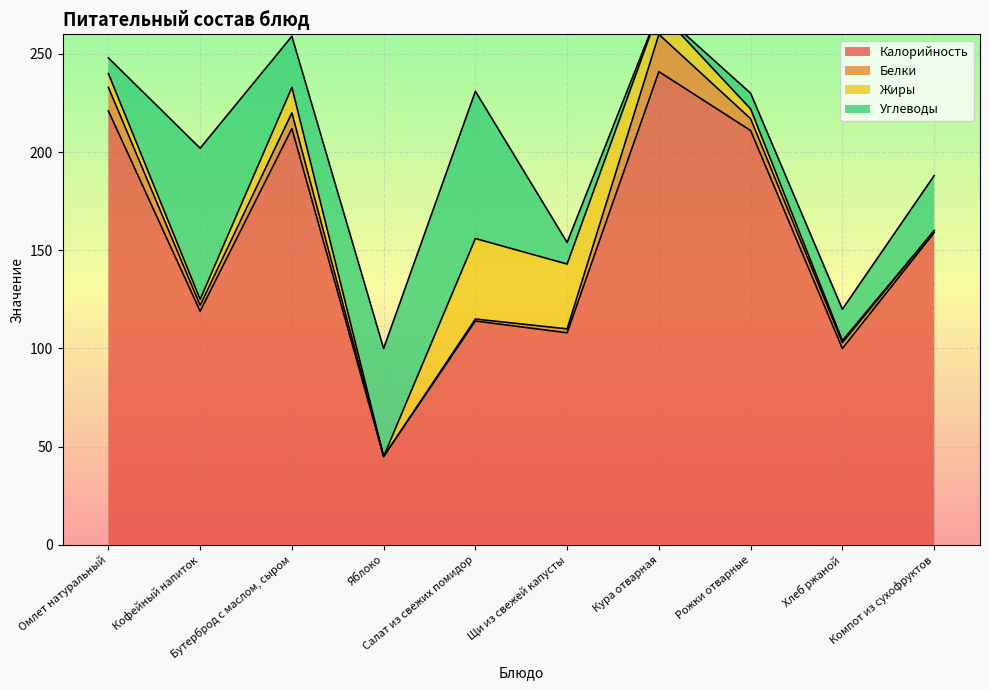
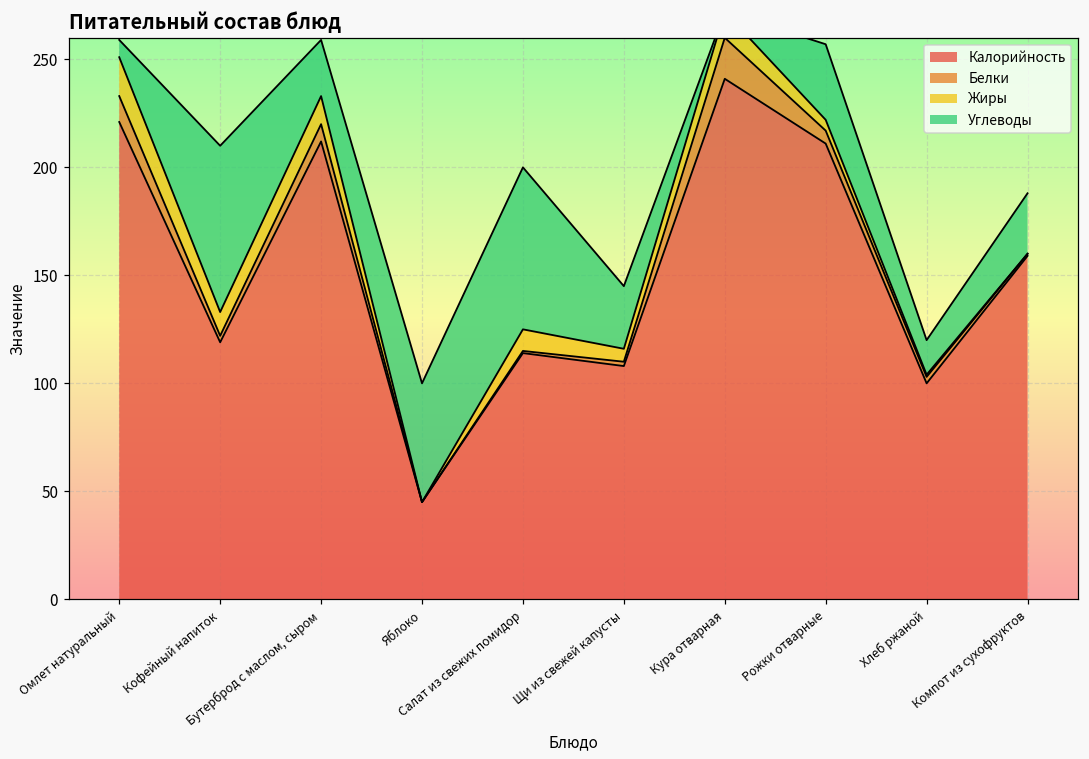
Жиры, Омлет натуральный: 7 -> 18
Жиры, Кофейный напиток: 3 -> 11
Жиры, Салат из свежих помидор: 41 -> 10
Жиры, Щи из свежей капусты: 33 -> 6
Углеводы, Щи из свежей капусты: 11 -> 29
Углеводы, Рожки отварные: 8 -> 35
